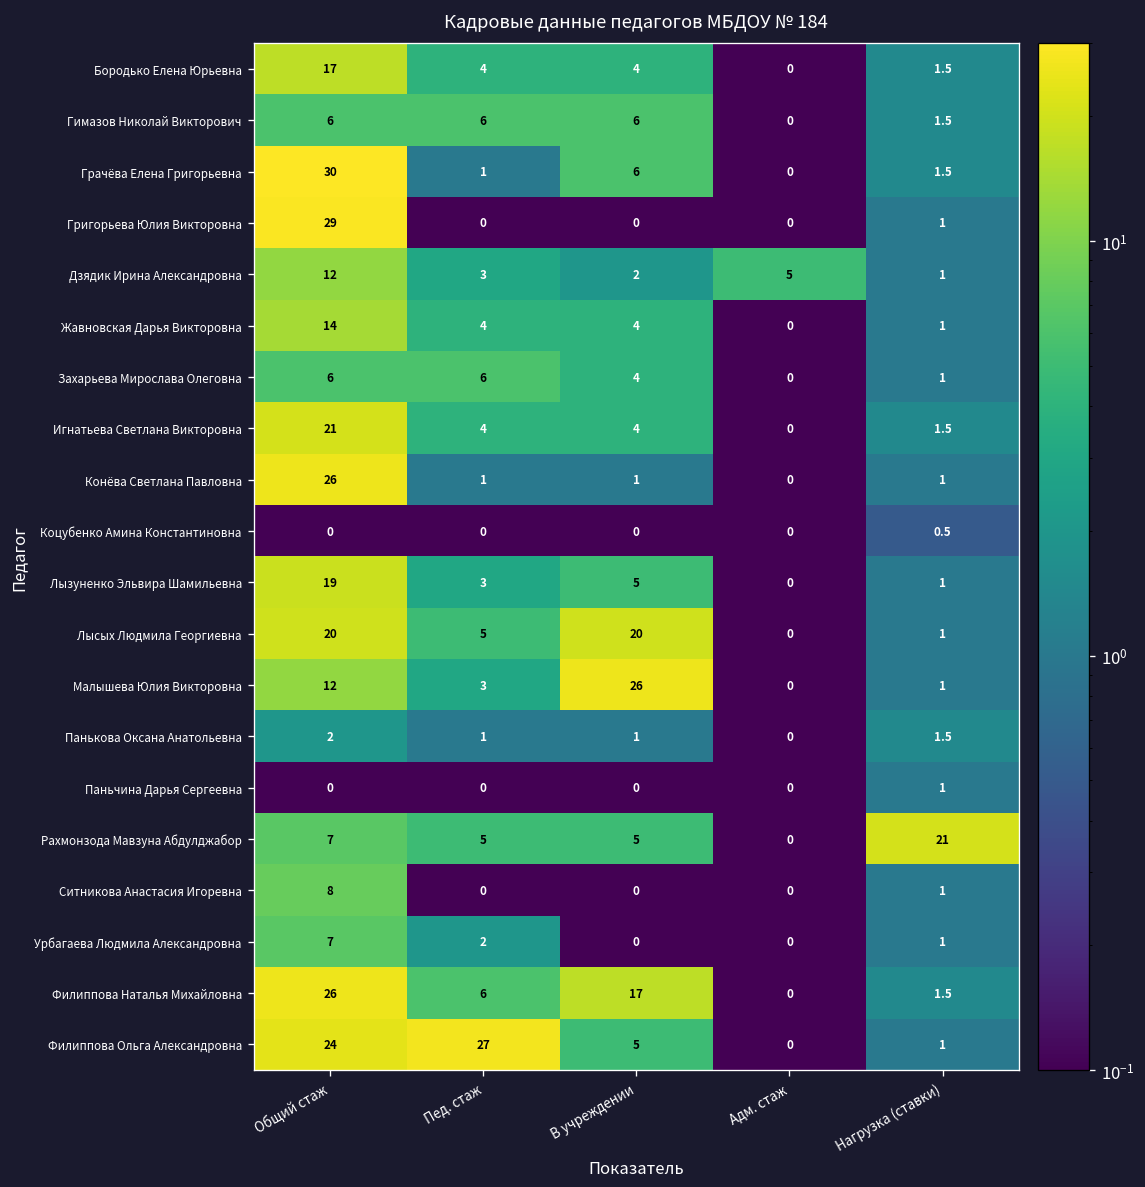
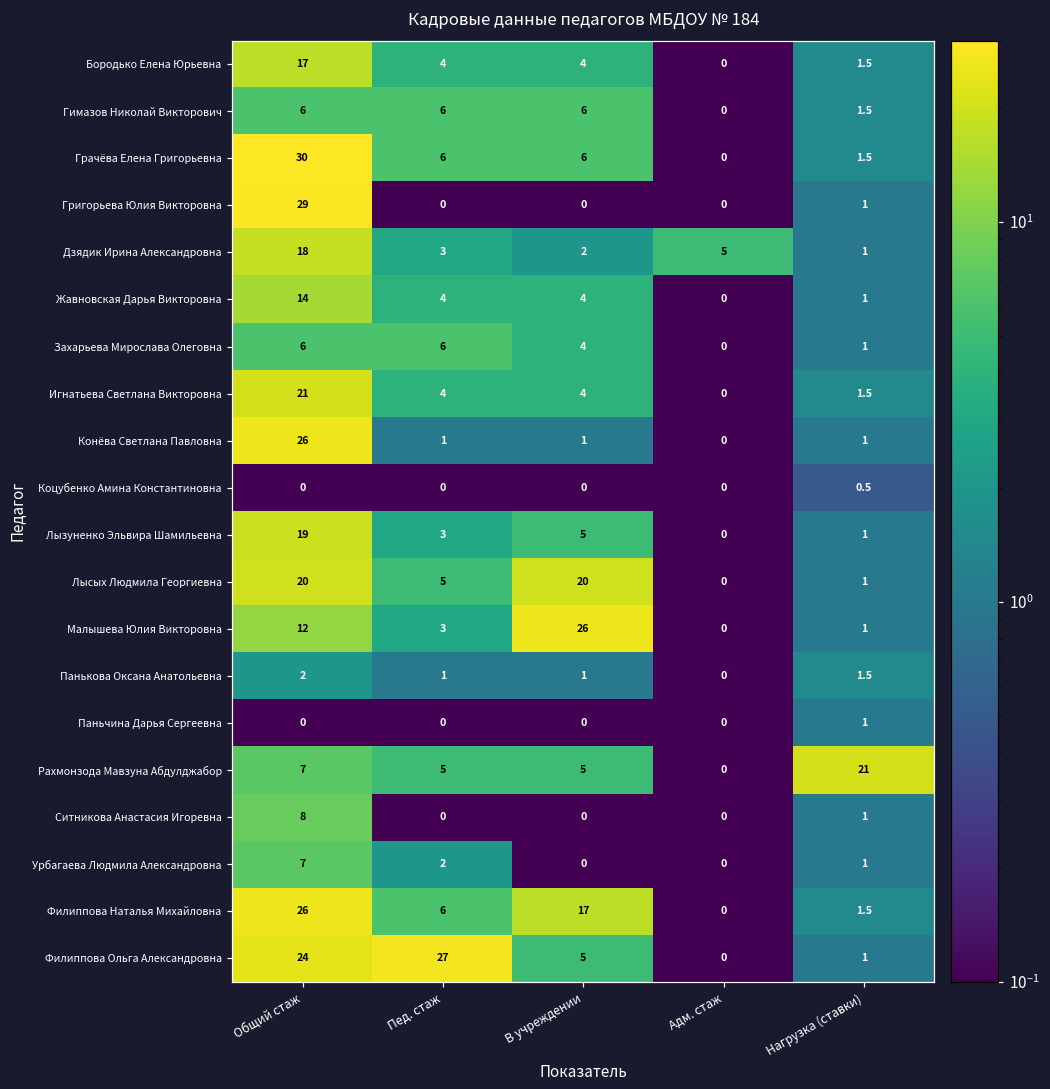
Грачёва Елена Григорьевна, Пед. стаж: 1 -> 6
Дзядик Ирина Александровна, Общий стаж: 12 -> 18
